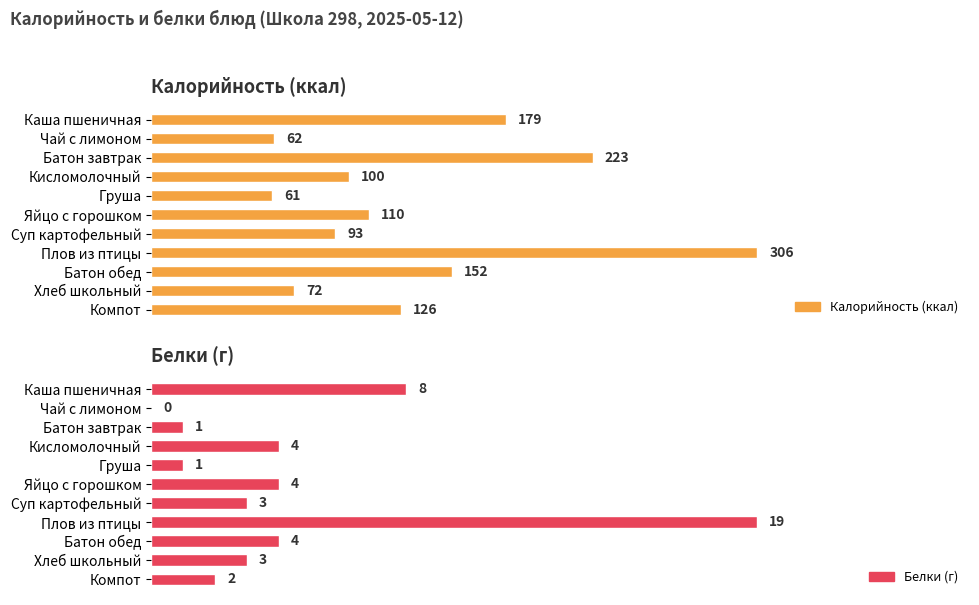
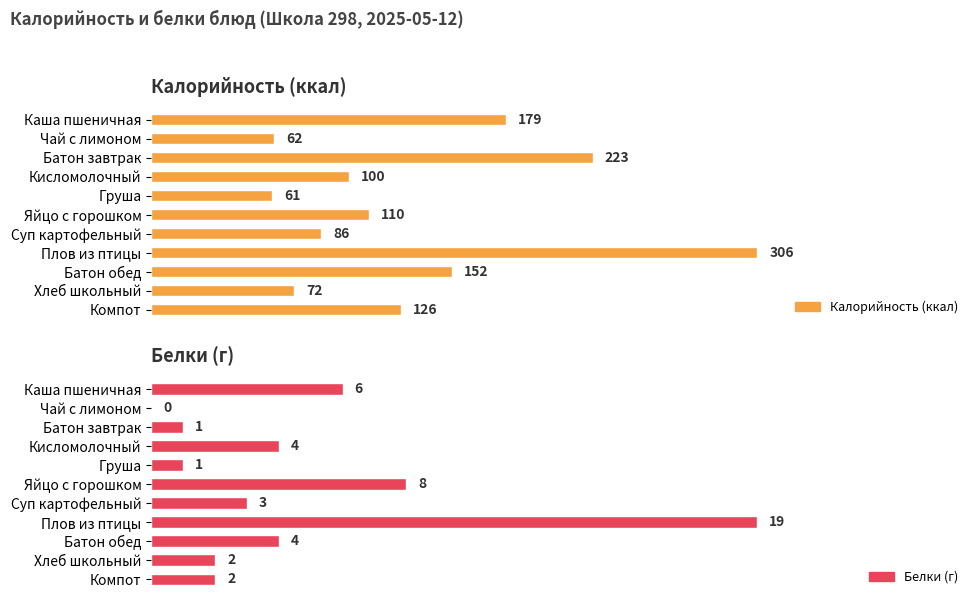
Калорийность (ккал), Суп картофельный: 93 -> 86
Белки (г), Каша пшеничная: 8 -> 6
Белки (г), Яйцо с горошком: 4 -> 8
Белки (г), Хлеб школьный: 3 -> 2
